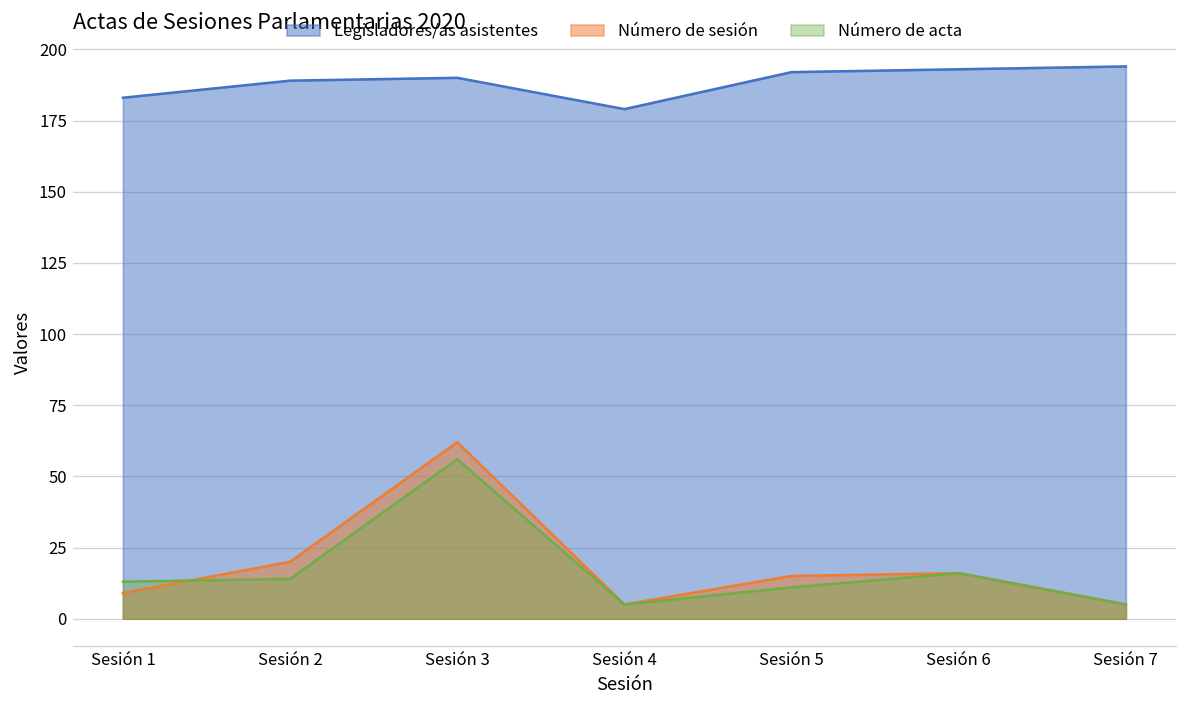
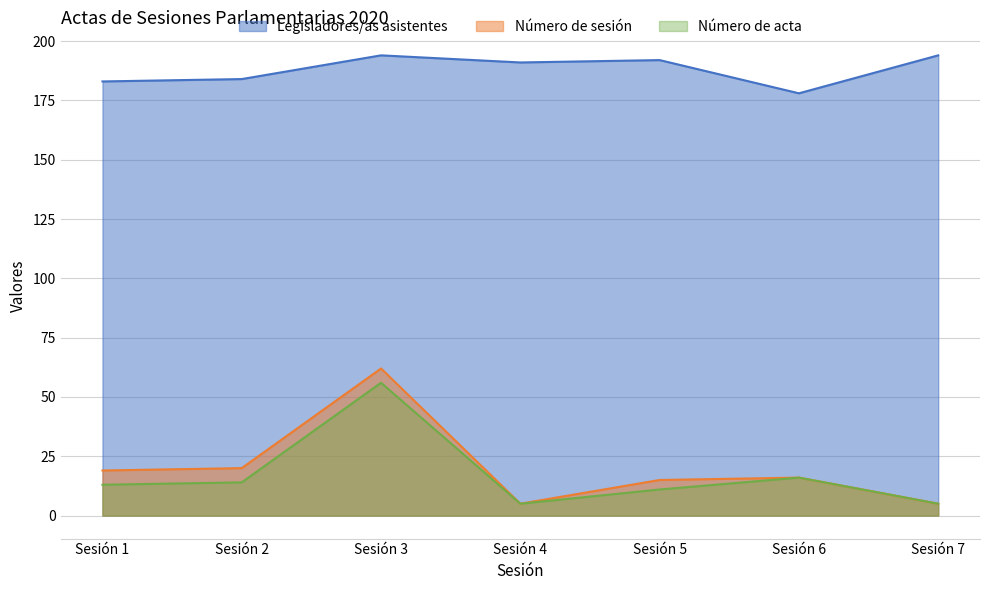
Número de sesión, Sesión 1: 9 -> 19
Legisladores/as asistentes, Sesión 2: 189 -> 184
Legisladores/as asistentes, Sesión 3: 190 -> 194
Legisladores/as asistentes, Sesión 4: 179 -> 191
Legisladores/as asistentes, Sesión 6: 193 -> 178
